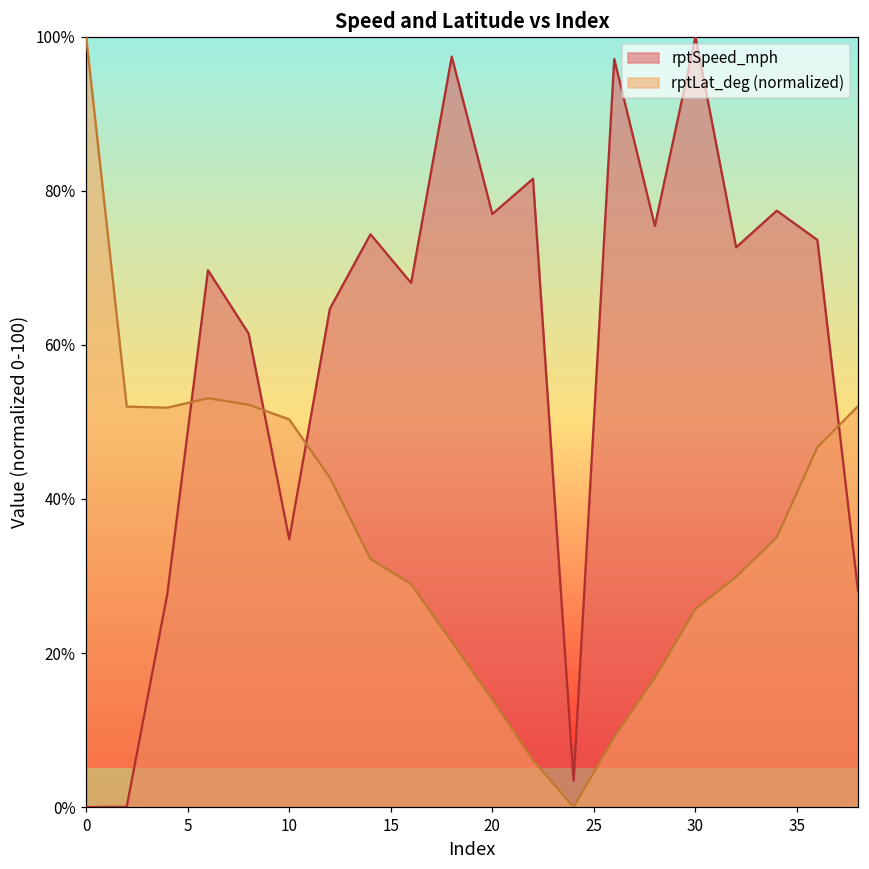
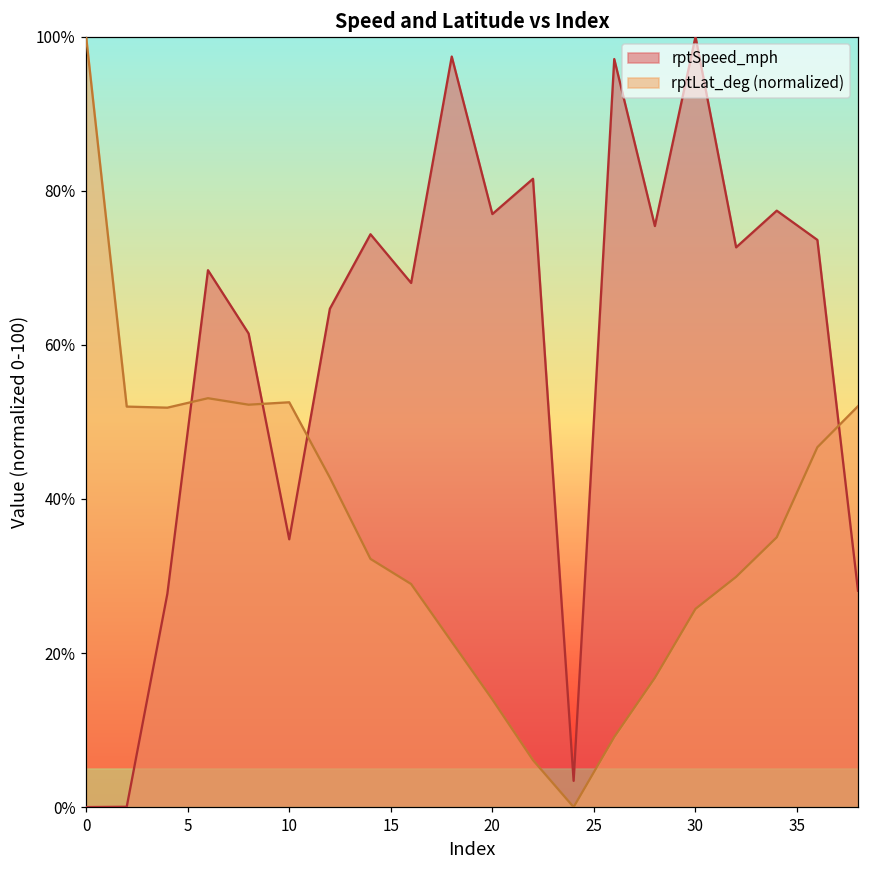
rptLat_deg (normalized), 10: 50% -> 53%
